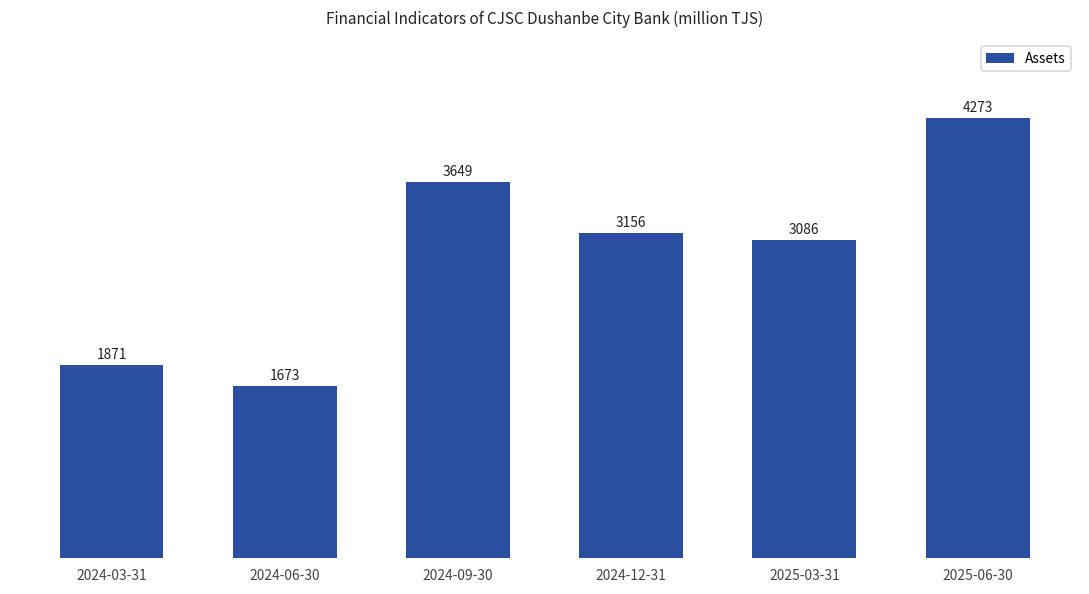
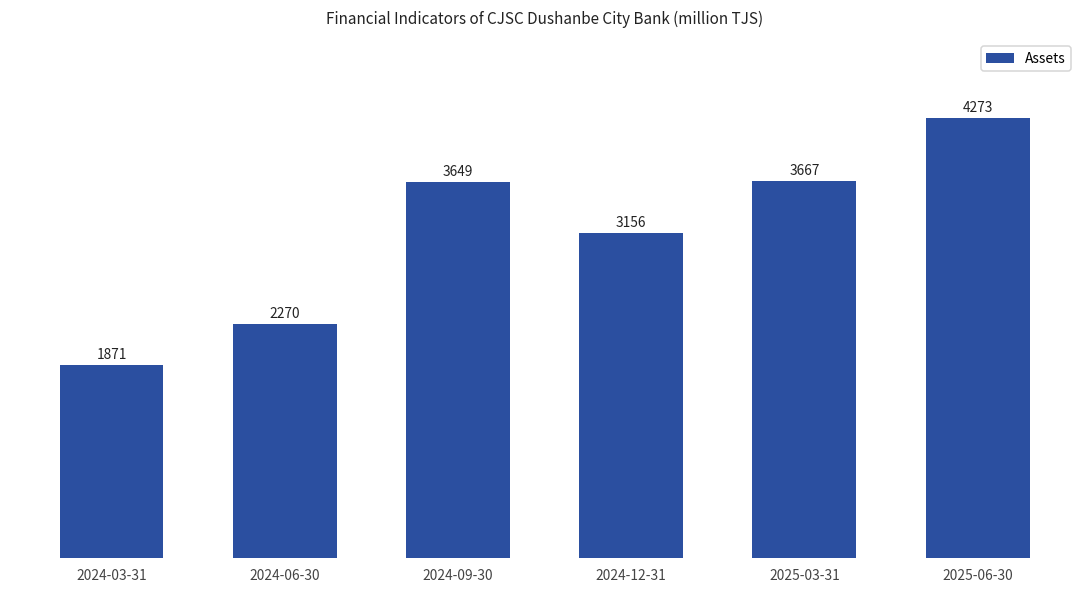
2024-06-30: 1673 -> 2270
2025-03-31: 3086 -> 3667
